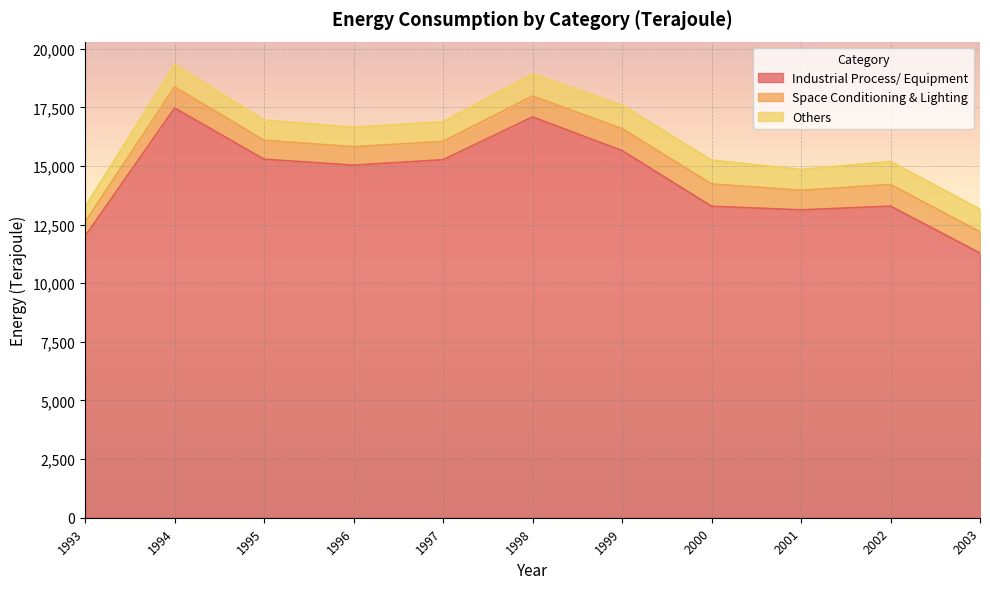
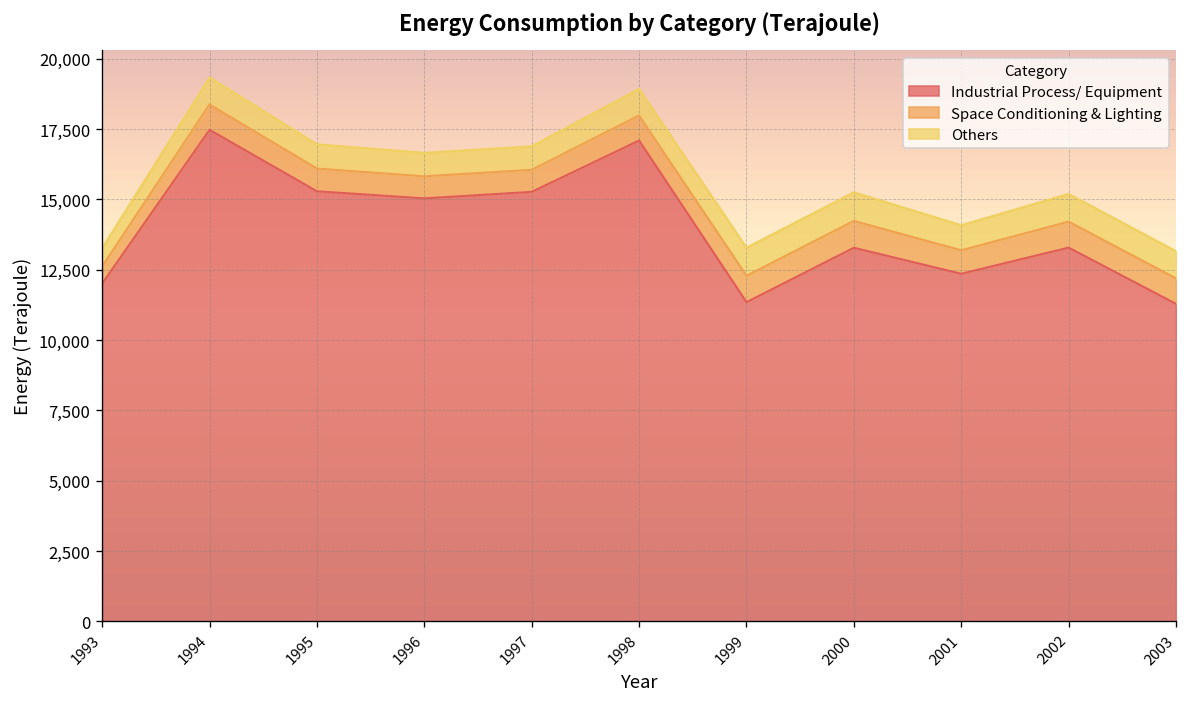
Industrial Process/ Equipment, 1999: 15,700 -> 11,400
Industrial Process/ Equipment, 2001: 13,100 -> 12,400
